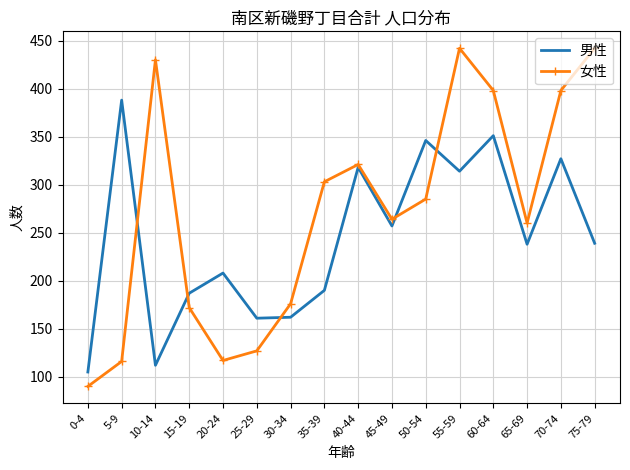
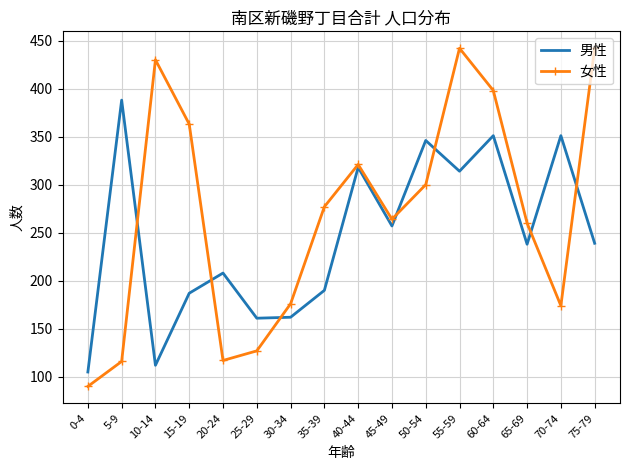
女性, 15-19: 170 -> 360
女性, 35-39: 300 -> 280
女性, 50-54: 290 -> 300
男性, 70-74: 330 -> 350
女性, 70-74: 400 -> 170
